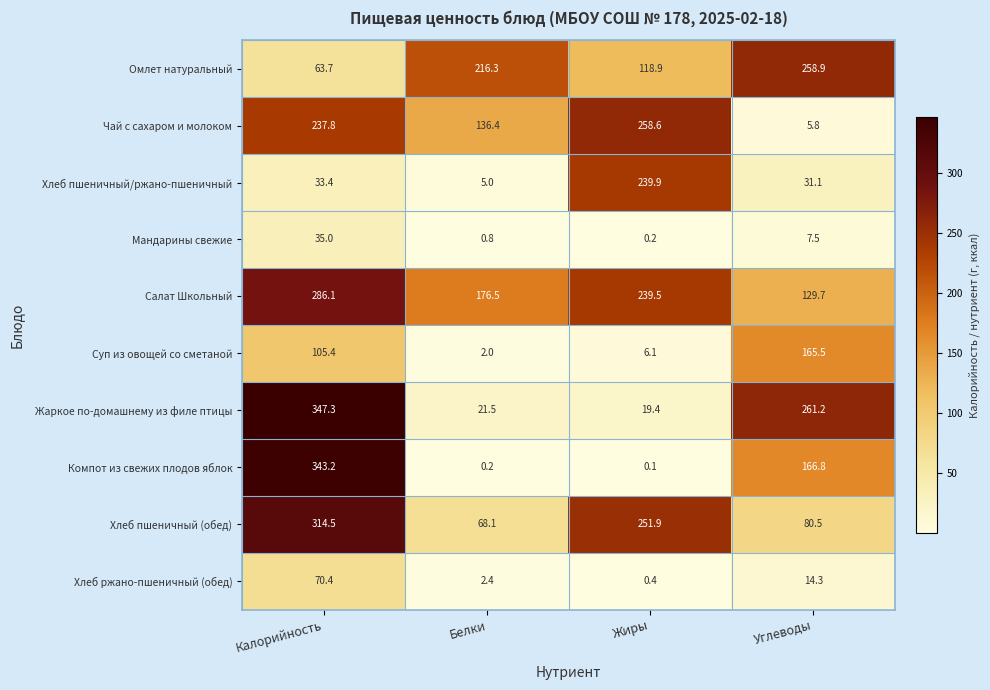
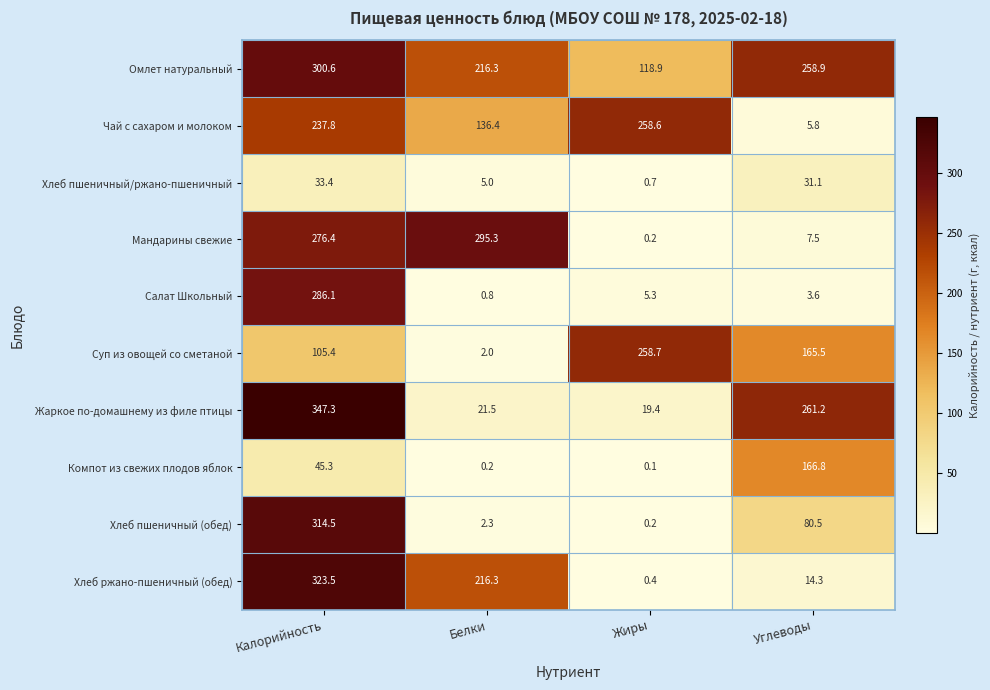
Омлет натуральный, Калорийность: 63.7 -> 300.6
Хлеб пшеничный/ржано-пшеничный, Жиры: 239.9 -> 0.7
Мандарины свежие, Калорийность: 35.0 -> 276.4
Мандарины свежие, Белки: 0.8 -> 295.3
Салат Школьный, Белки: 176.5 -> 0.8
Салат Школьный, Жиры: 239.5 -> 5.3
Салат Школьный, Углеводы: 129.7 -> 3.6
Суп из овощей со сметаной, Жиры: 6.1 -> 258.7
Компот из свежих плодов яблок, Калорийность: 343.2 -> 45.3
Хлеб пшеничный (обед), Белки: 68.1 -> 2.3
Хлеб пшеничный (обед), Жиры: 251.9 -> 0.2
Хлеб ржано-пшеничный (обед), Калорийность: 70.4 -> 323.5
Хлеб ржано-пшеничный (обед), Белки: 2.4 -> 216.3
